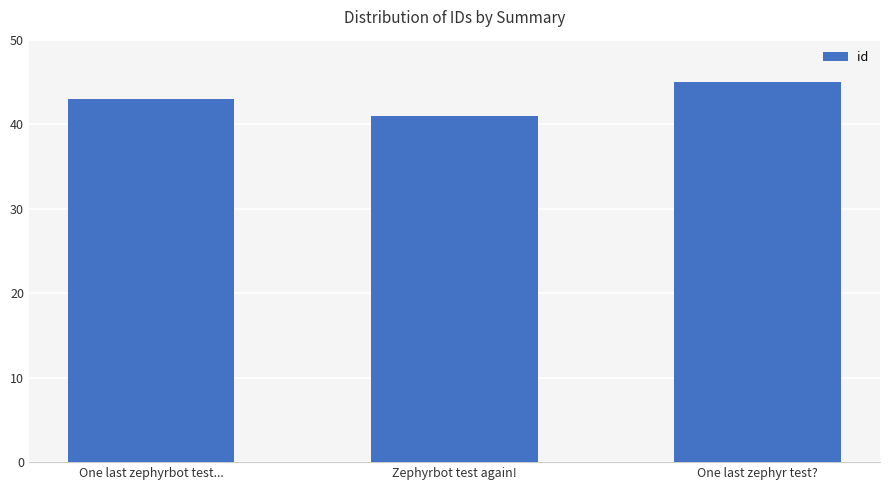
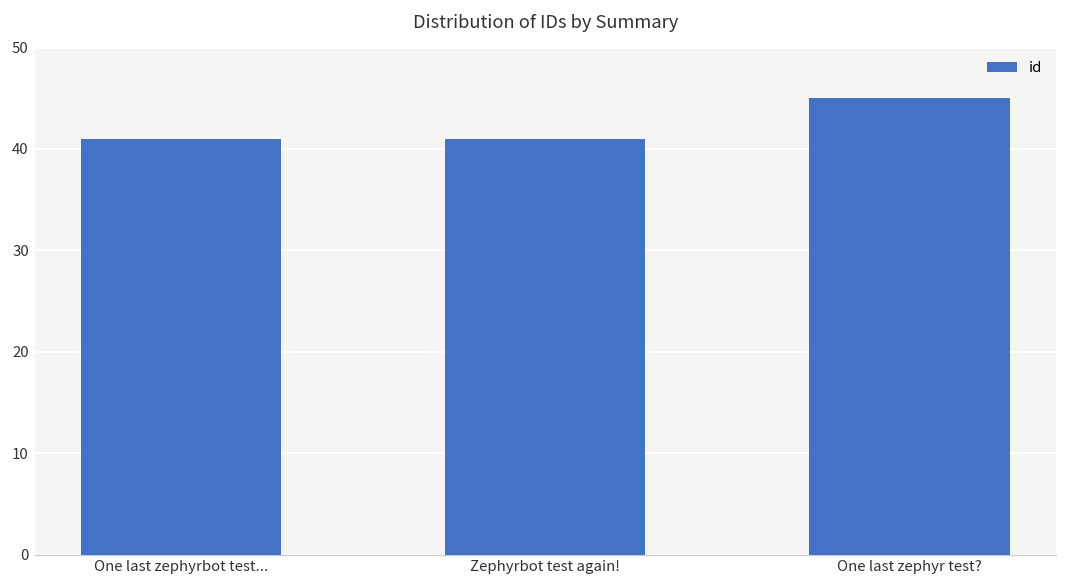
One last zephyrbot test...: 43 -> 41
